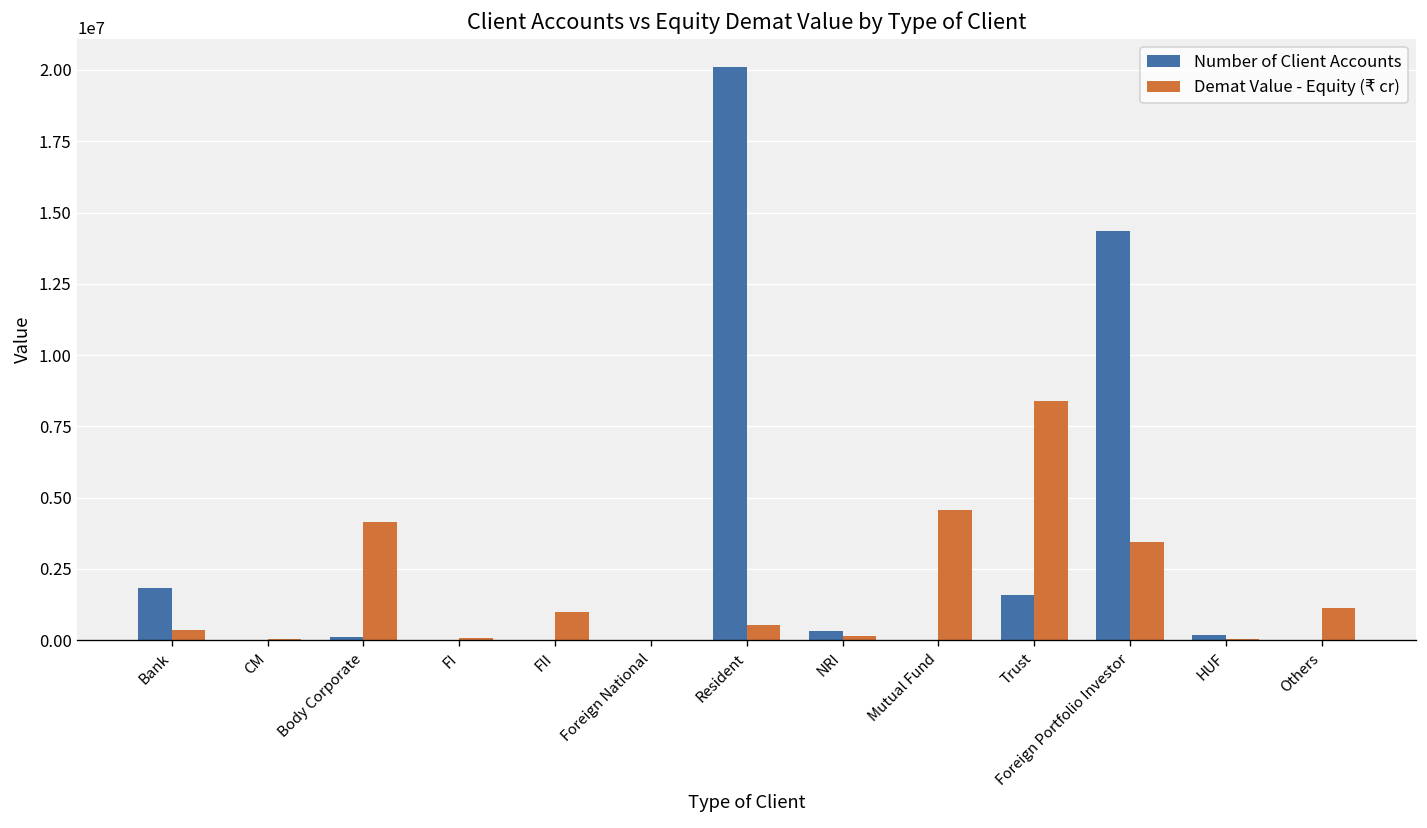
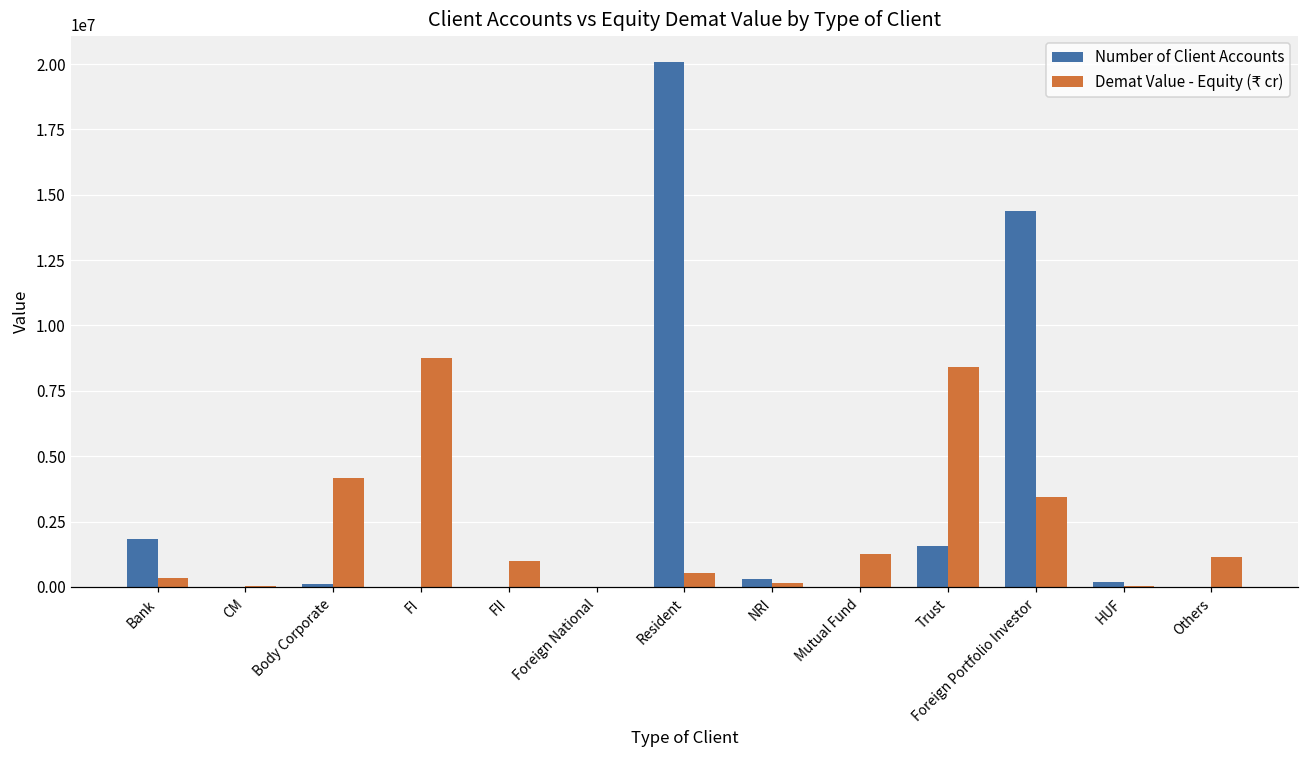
Demat Value - Equity (₹ cr), FI: 100000 -> 8800000
Demat Value - Equity (₹ cr), Mutual Fund: 4600000 -> 1200000
